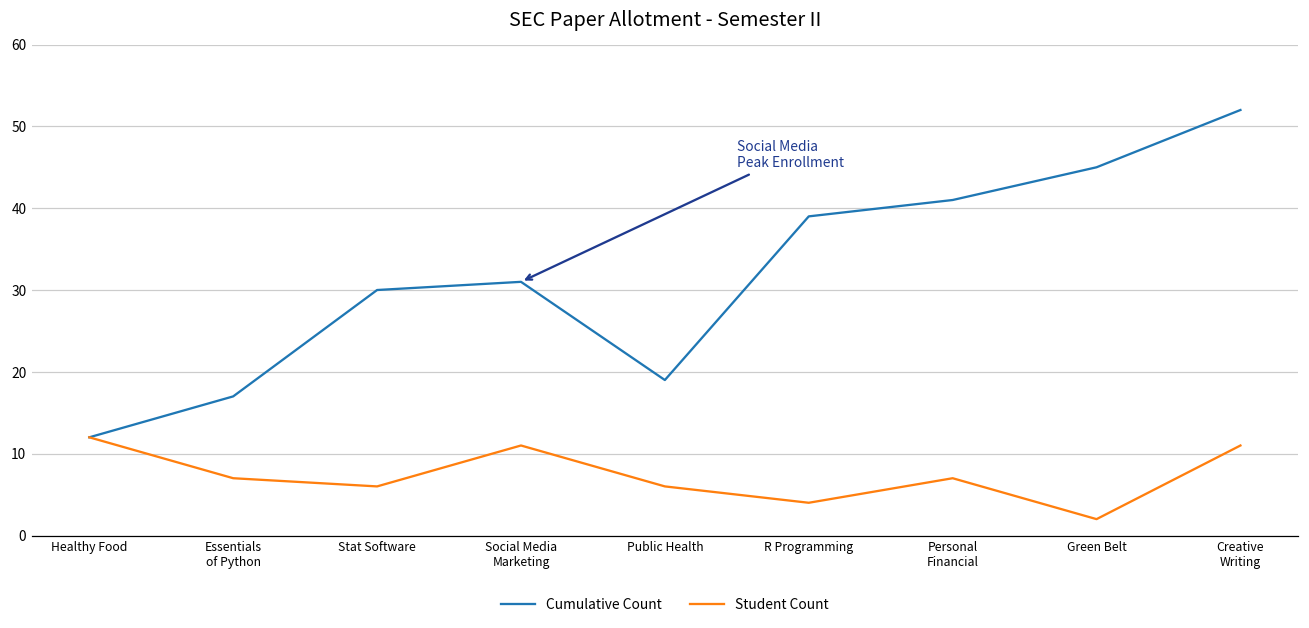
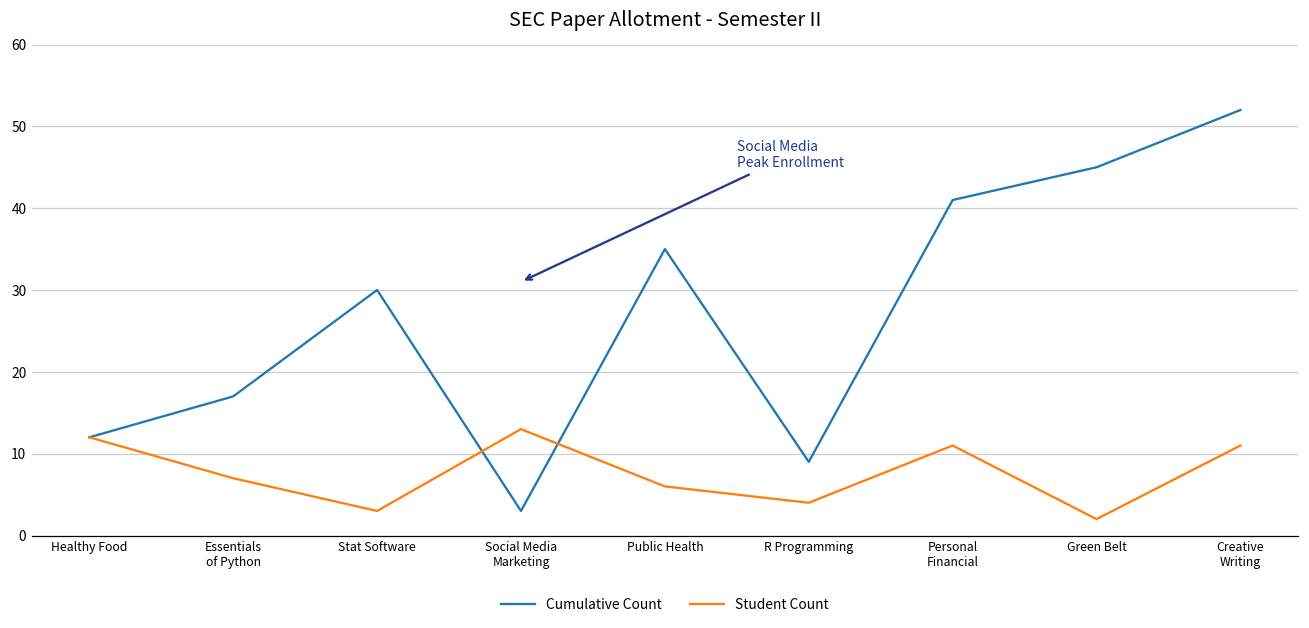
Student Count, Stat Software: 6 -> 3
Cumulative Count, Social Media Marketing: 31 -> 3
Student Count, Social Media Marketing: 11 -> 13
Cumulative Count, Public Health: 19 -> 35
Cumulative Count, R Programming: 39 -> 9
Student Count, Personal Financial: 7 -> 11
